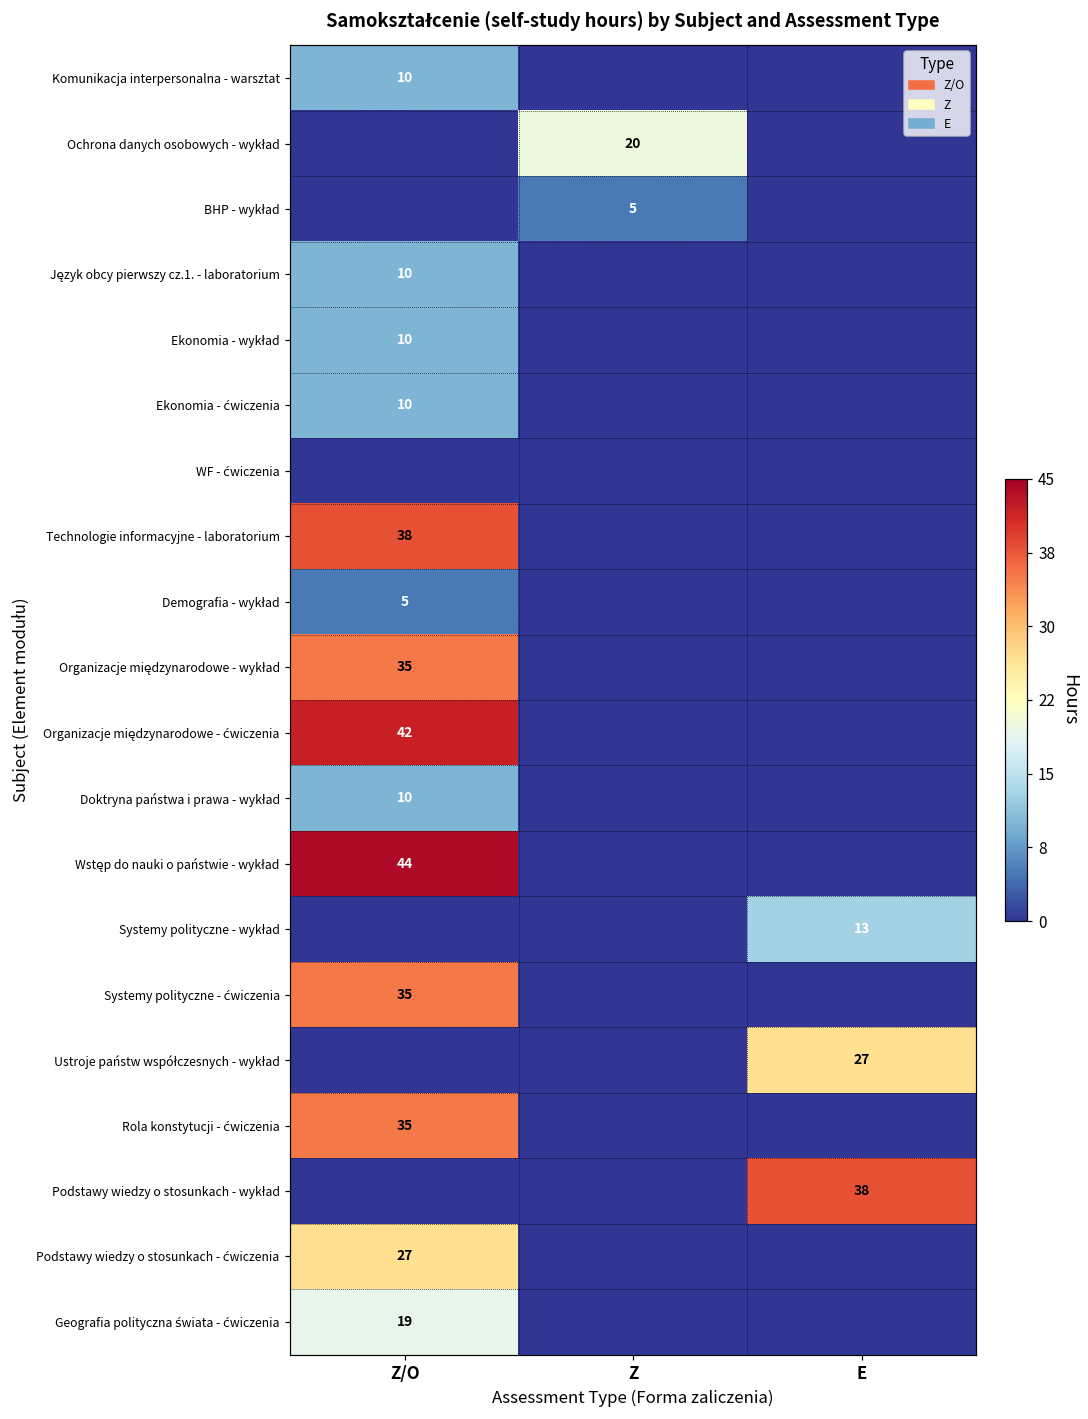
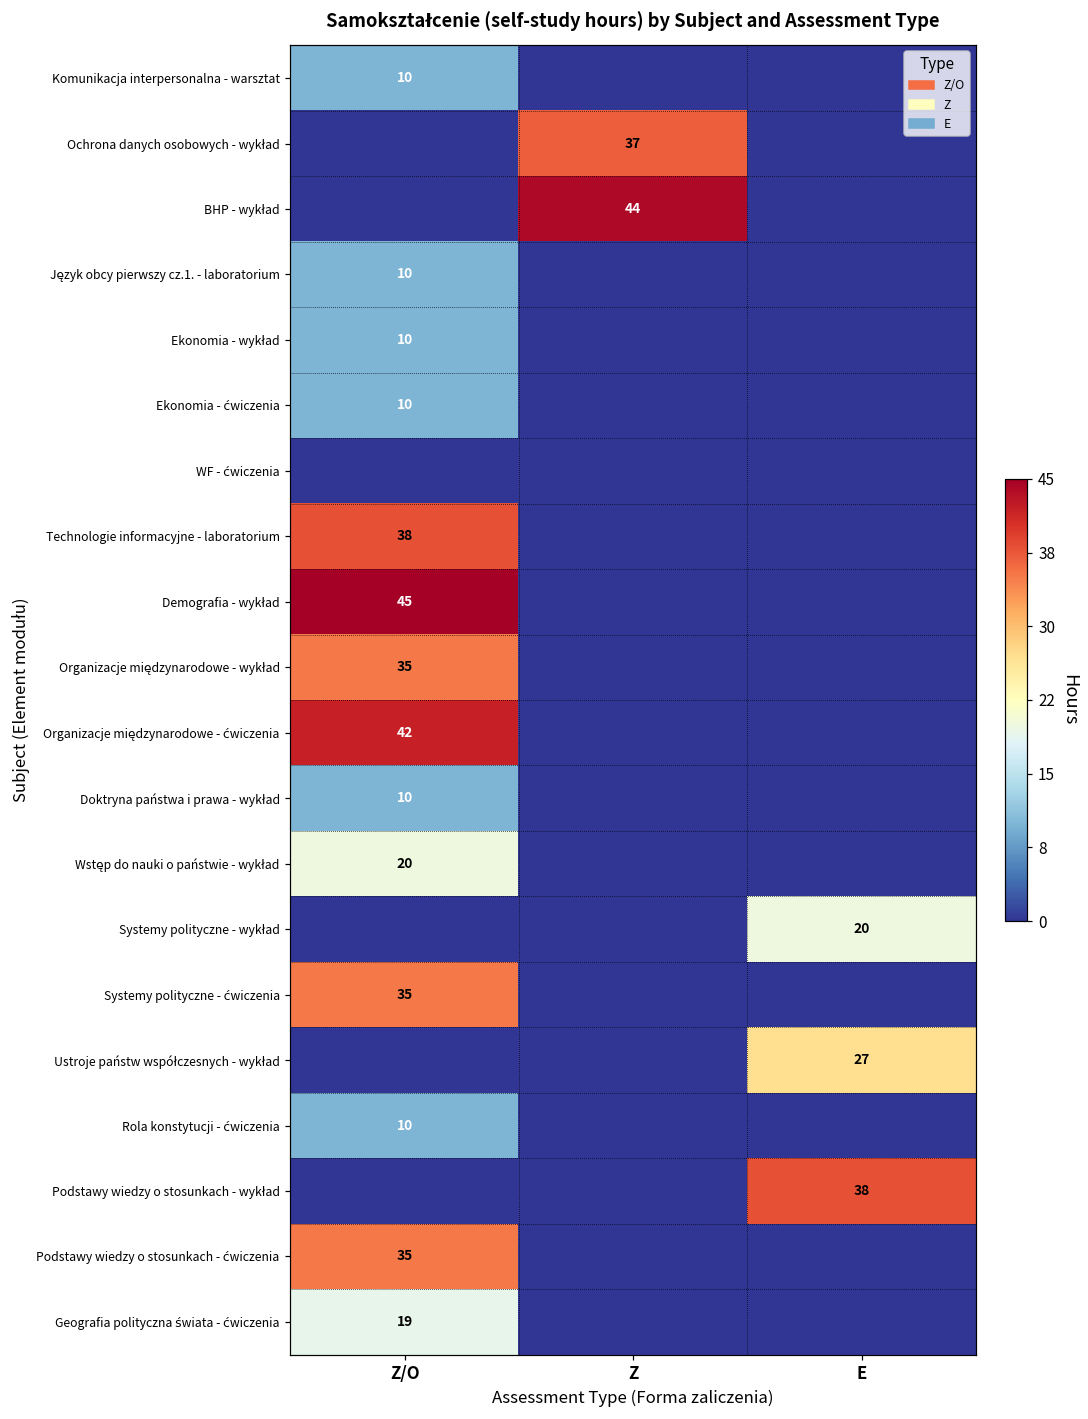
Ochrona danych osobowych - wykład, Z: 20 -> 37
BHP - wykład, Z: 5 -> 44
Demografia - wykład, Z/O: 5 -> 45
Wstęp do nauki o państwie - wykład, Z/O: 44 -> 20
Systemy polityczne - wykład, E: 13 -> 20
Rola konstytucji - ćwiczenia, Z/O: 35 -> 10
Podstawy wiedzy o stosunkach - ćwiczenia, Z/O: 27 -> 35
